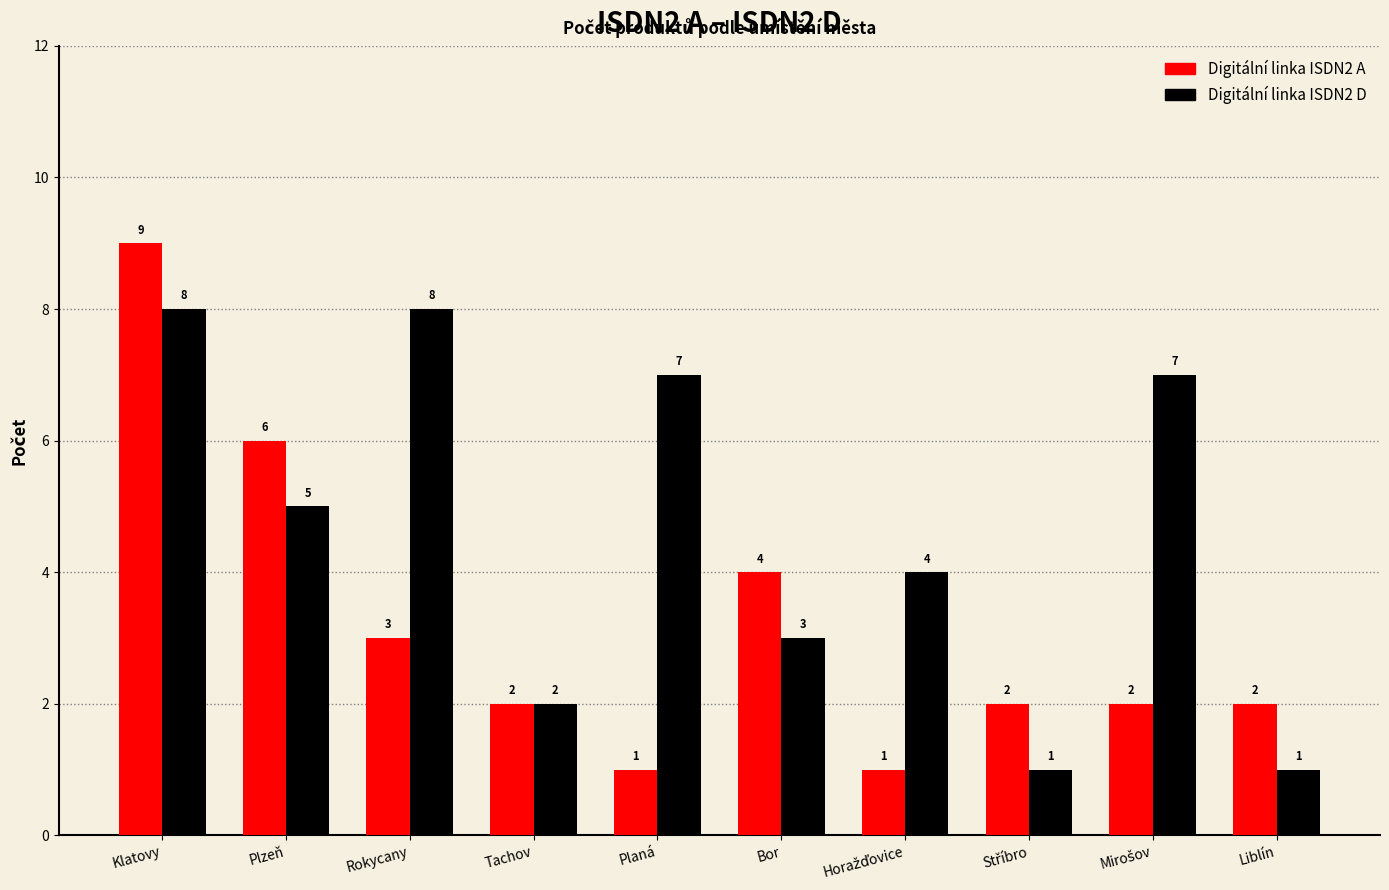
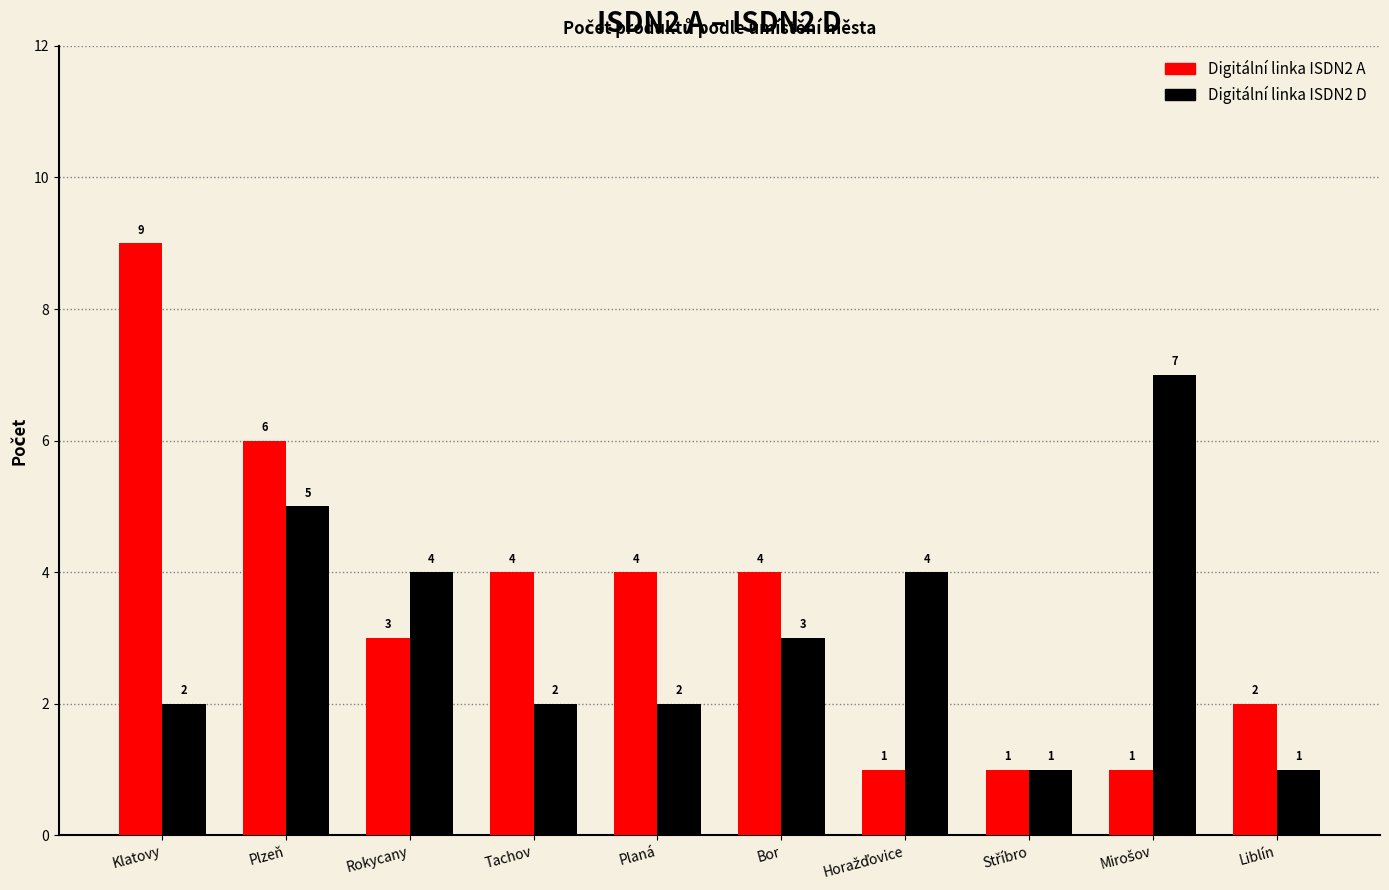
Digitální linka ISDN2 D, Klatovy: 8 -> 2
Digitální linka ISDN2 D, Rokycany: 8 -> 4
Digitální linka ISDN2 A, Tachov: 2 -> 4
Digitální linka ISDN2 A, Planá: 1 -> 4
Digitální linka ISDN2 D, Planá: 7 -> 2
Digitální linka ISDN2 A, Stříbro: 2 -> 1
Digitální linka ISDN2 A, Mirošov: 2 -> 1
